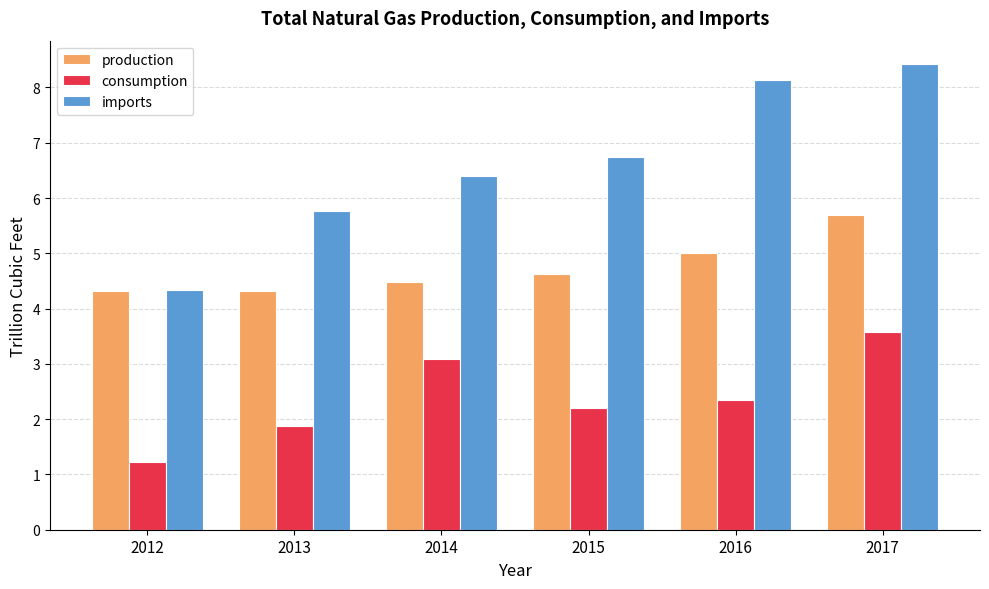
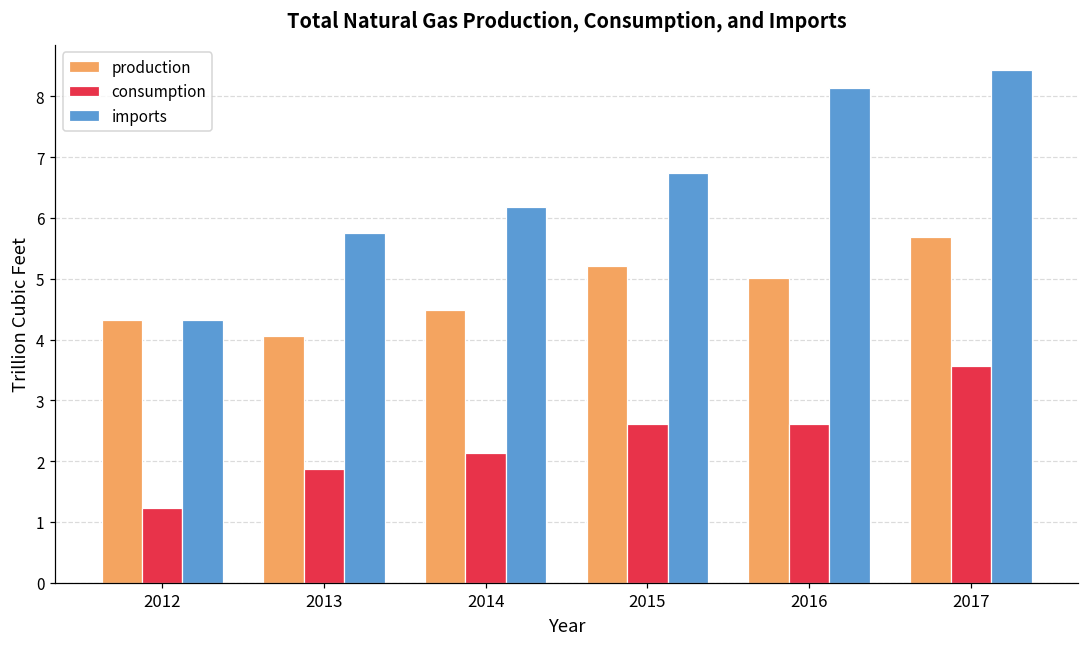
production, 2013: 4.3 -> 4.1
consumption, 2014: 3.1 -> 2.1
imports, 2014: 6.4 -> 6.2
production, 2015: 4.6 -> 5.2
consumption, 2015: 2.2 -> 2.6
consumption, 2016: 2.3 -> 2.6
